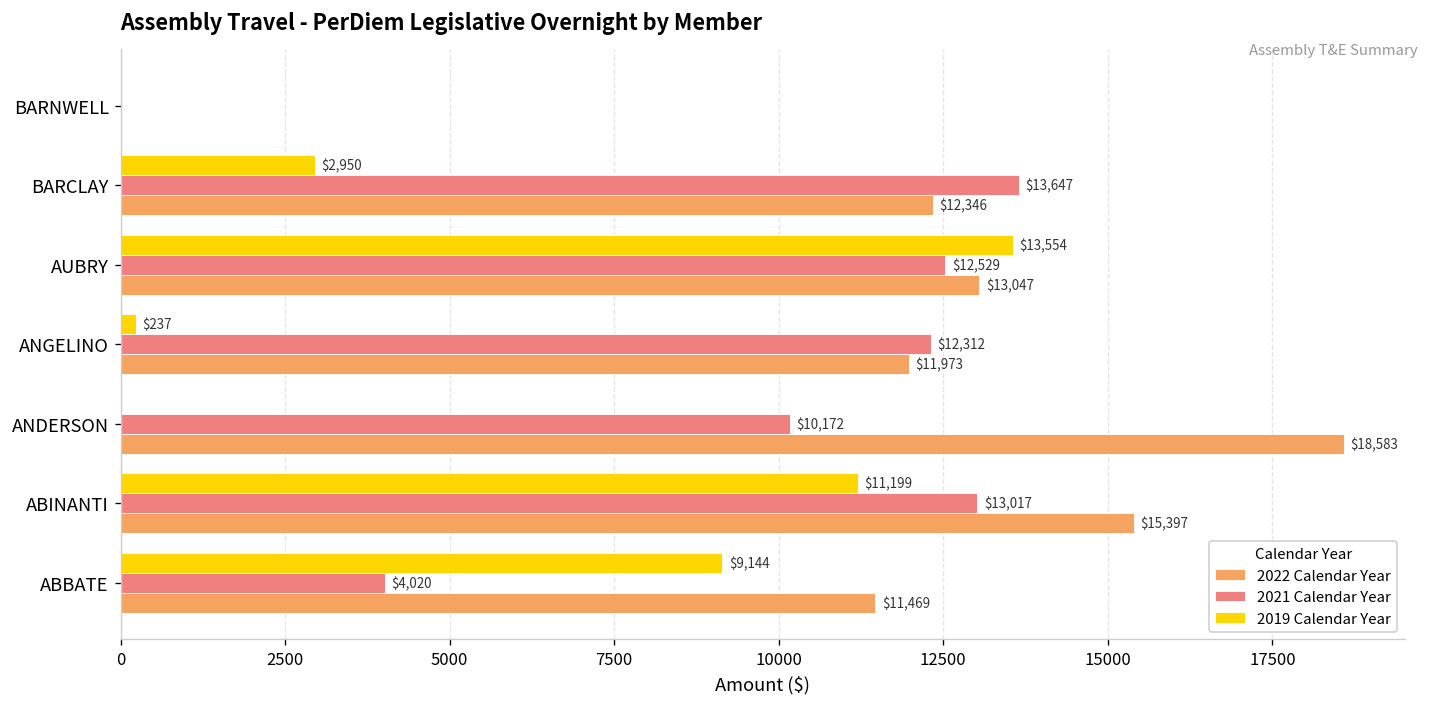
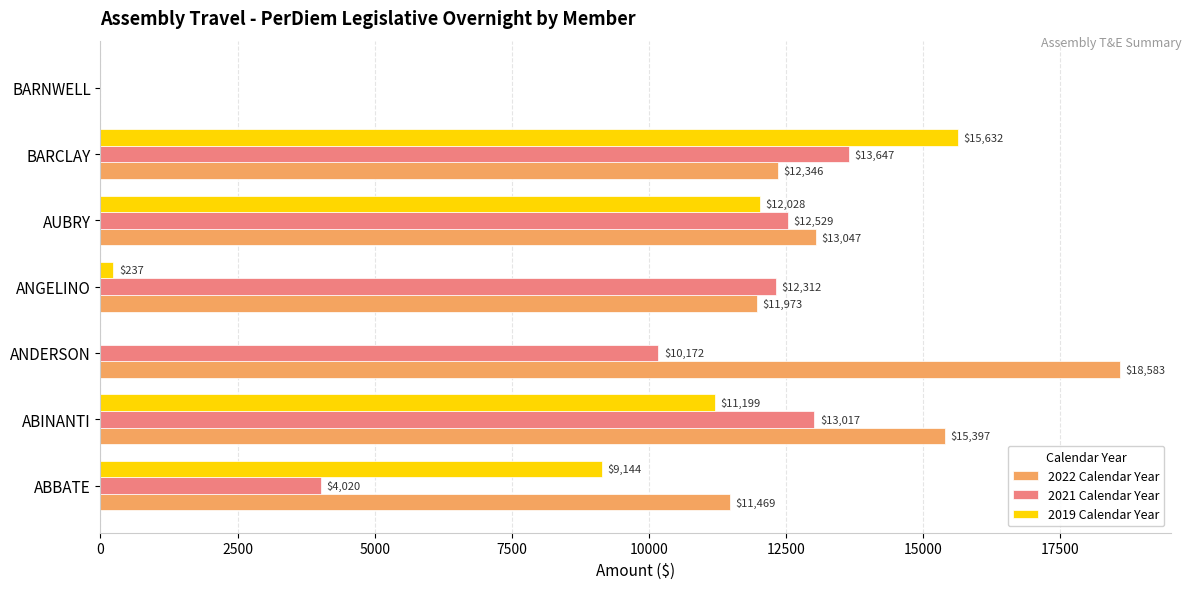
2019 Calendar Year, BARCLAY: $2,950 -> $15,632
2019 Calendar Year, AUBRY: $13,554 -> $12,028
